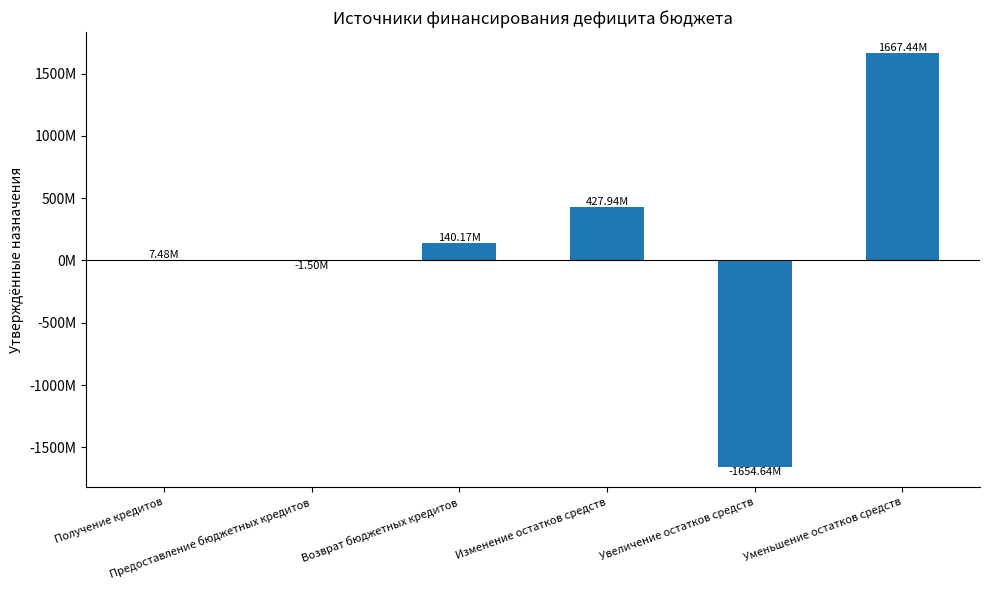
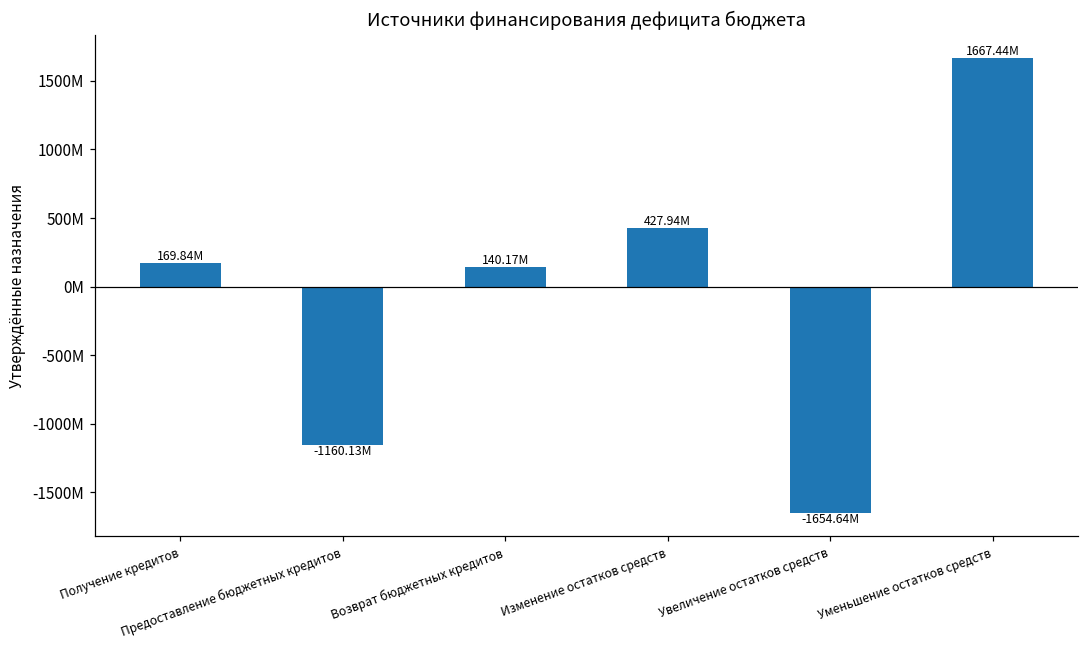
Получение кредитов: 7.48M -> 169.84M
Предоставление бюджетных кредитов: -1.50M -> -1160.13M
